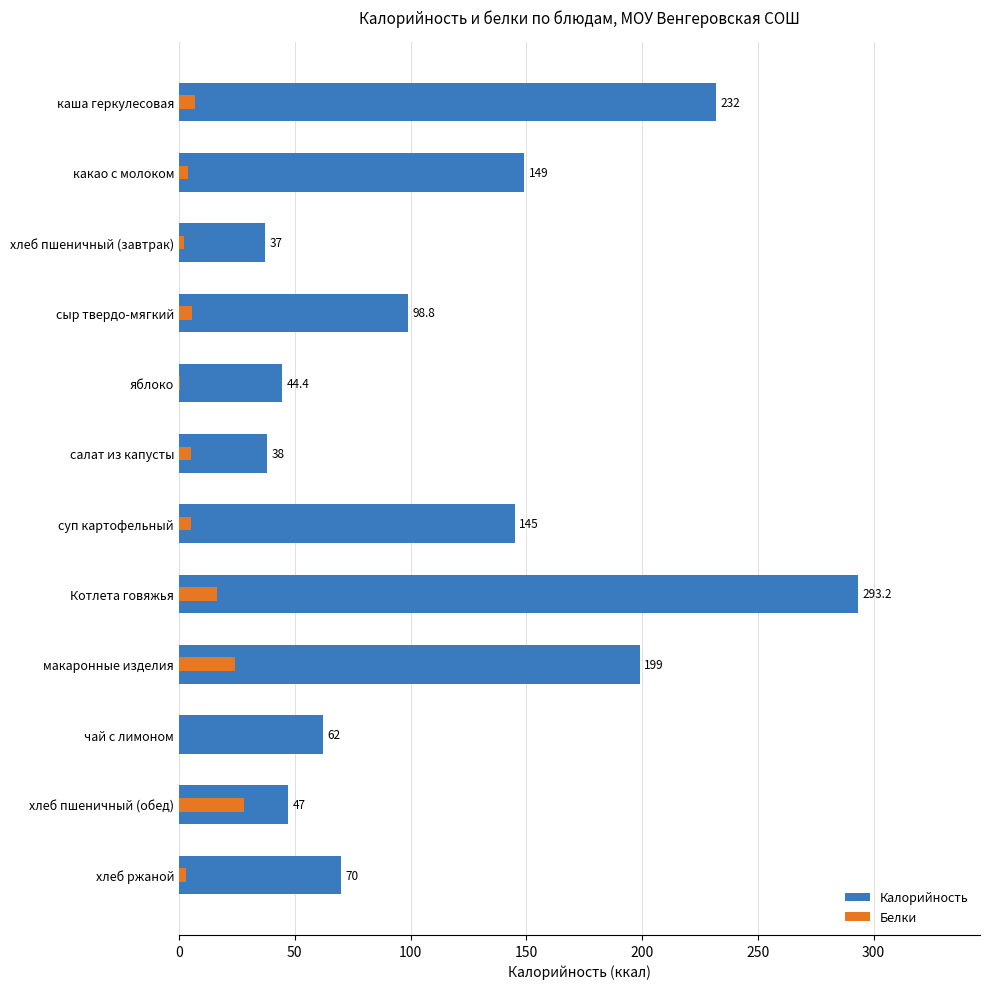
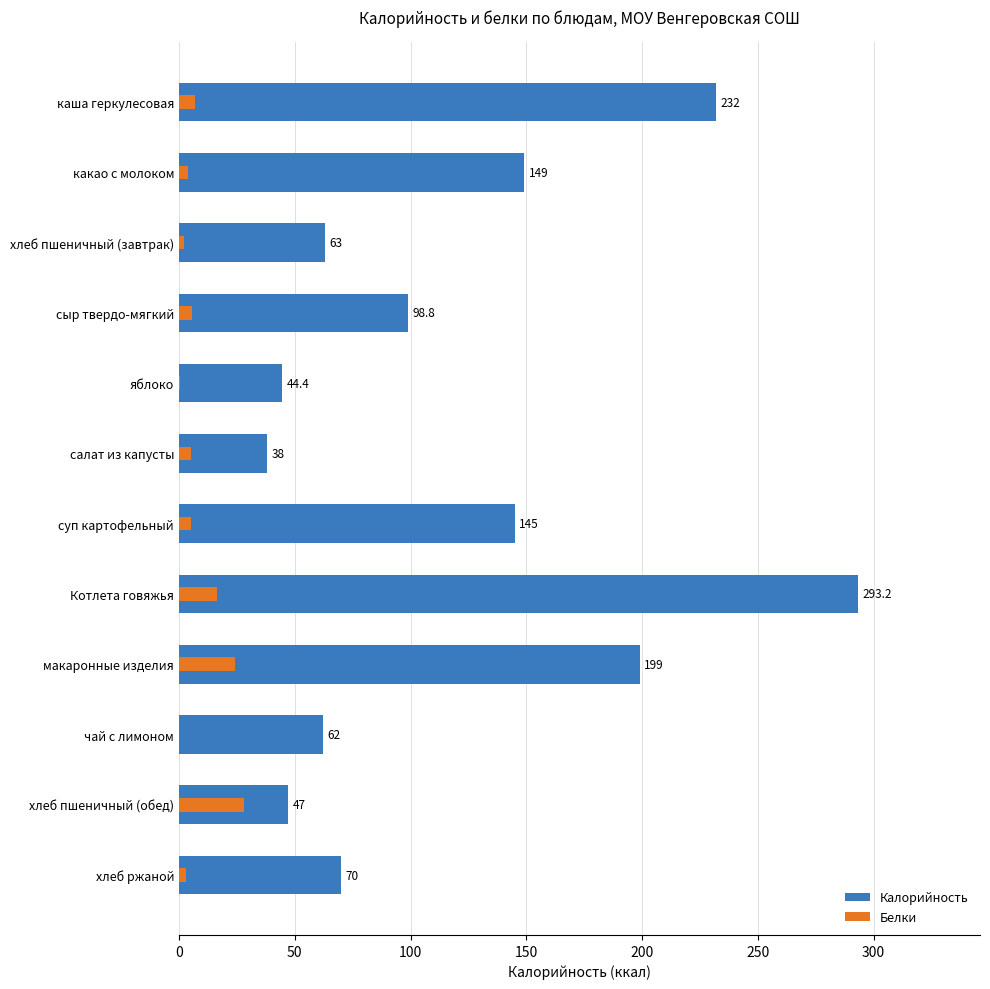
Калорийность, хлеб пшеничный (завтрак): 37 -> 63
